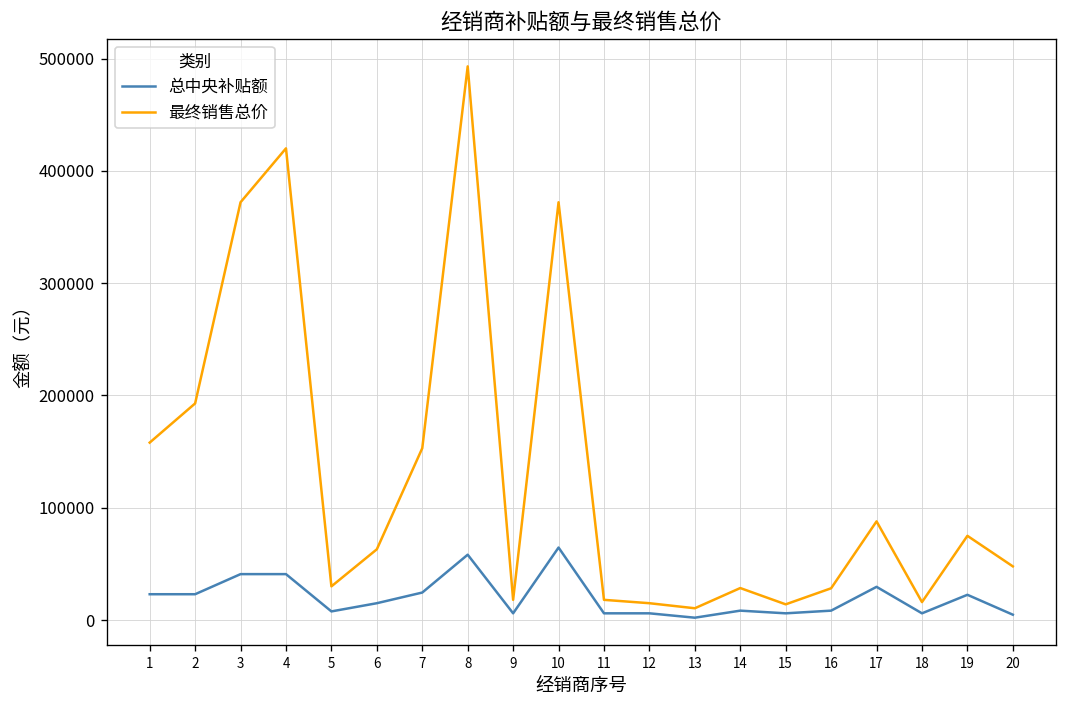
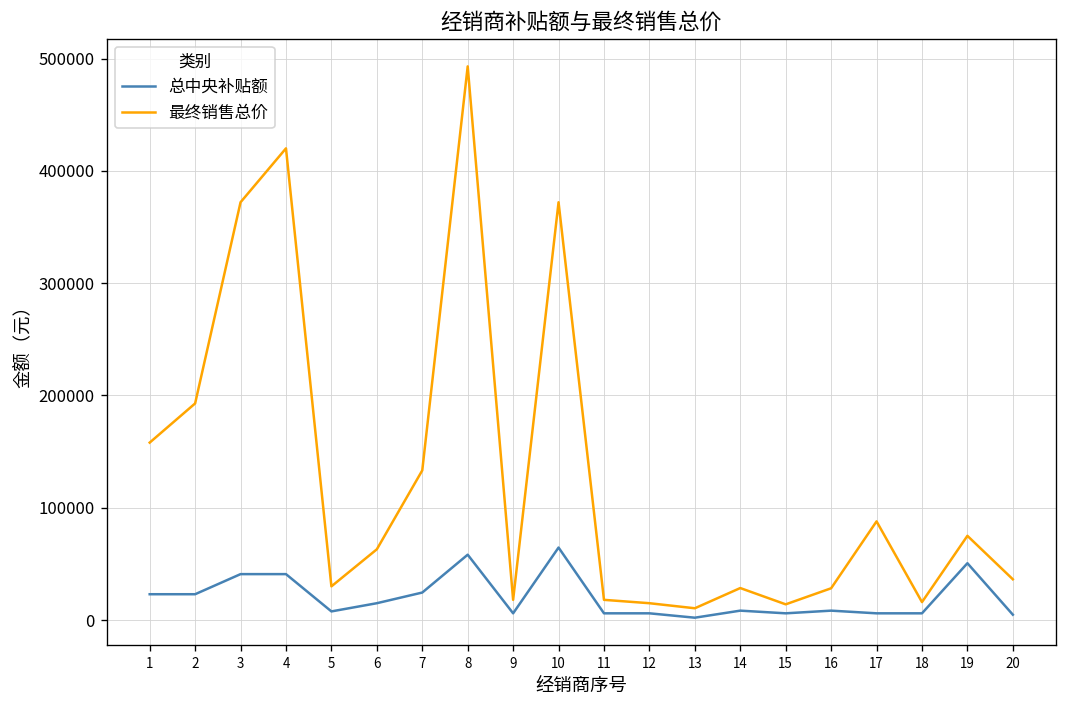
最终销售总价, 7: 150000 -> 130000
总中央补贴额, 17: 30000 -> 10000
总中央补贴额, 19: 20000 -> 50000
最终销售总价, 20: 50000 -> 40000
